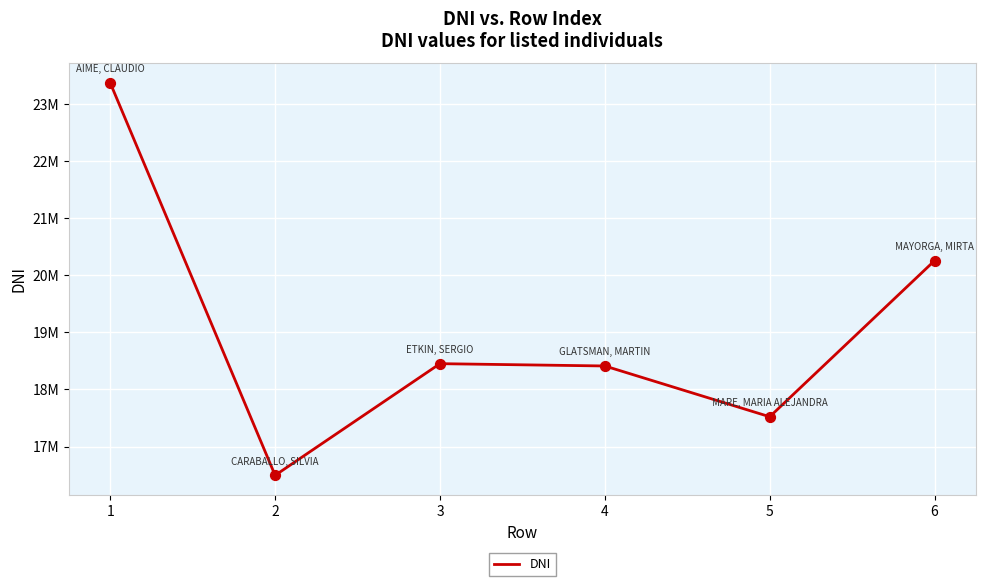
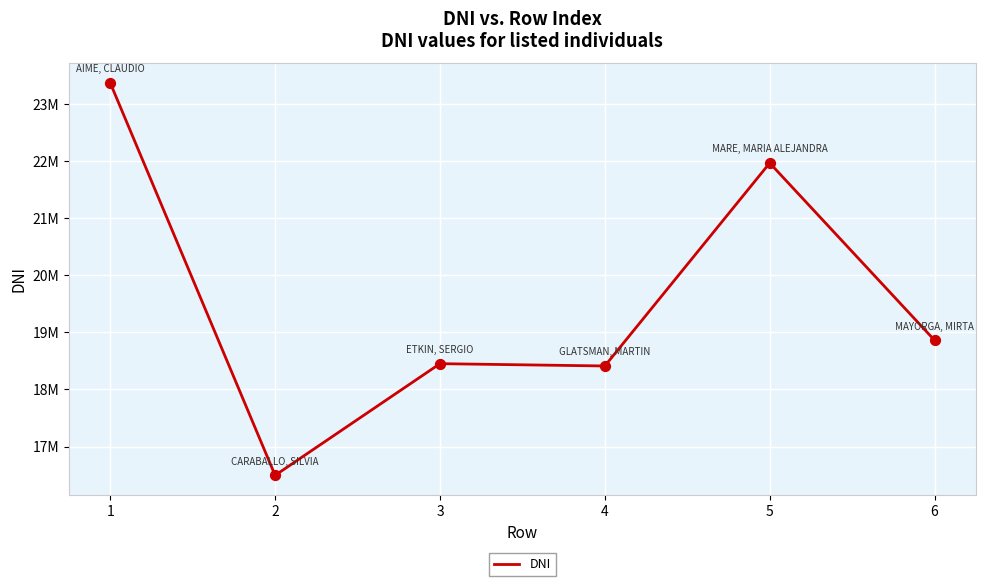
5: 17500000 -> 22000000
6: 20300000 -> 18900000
